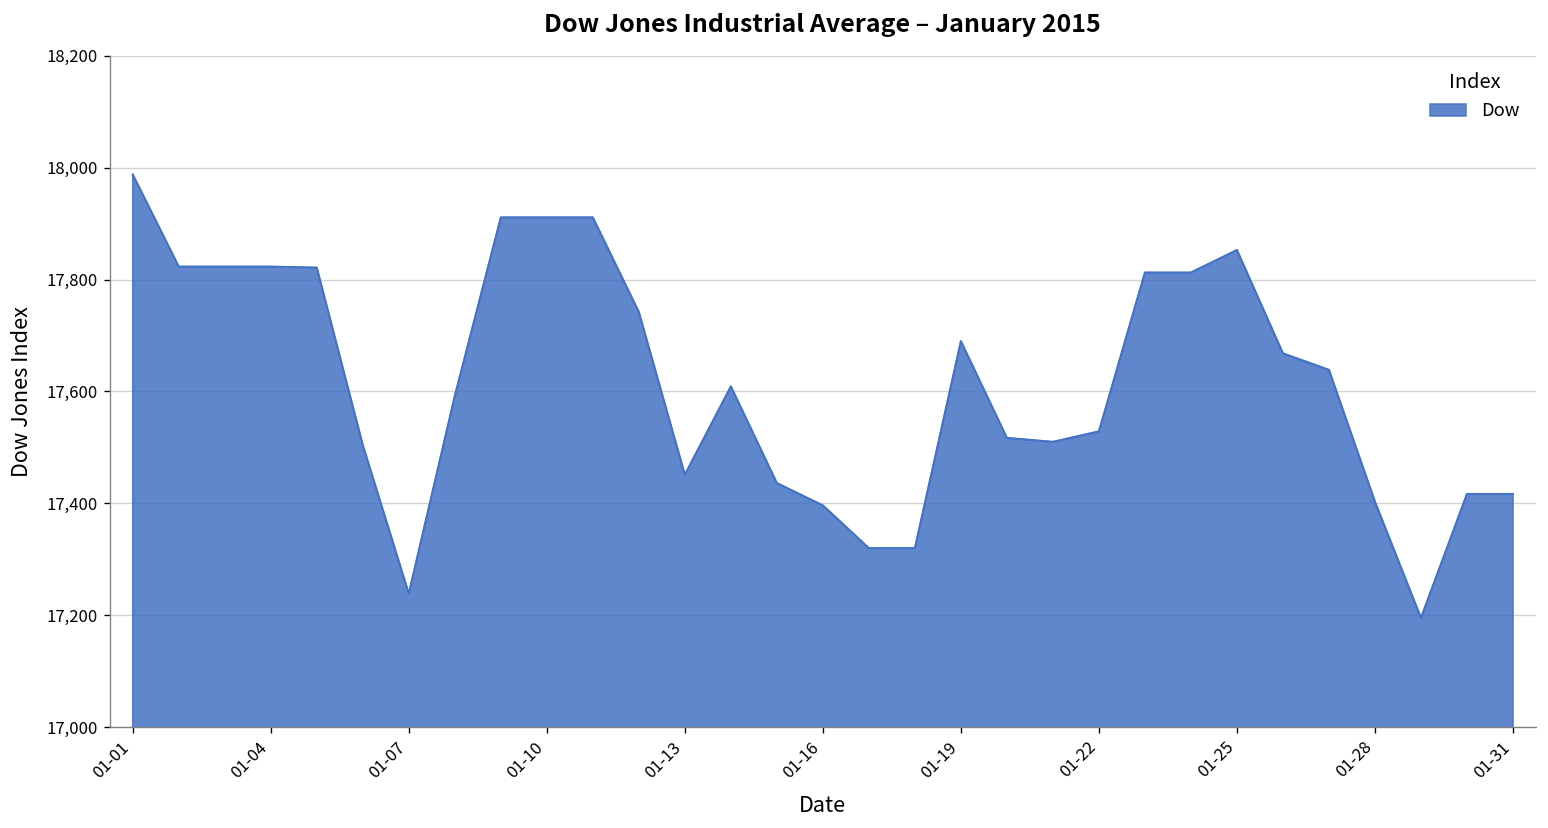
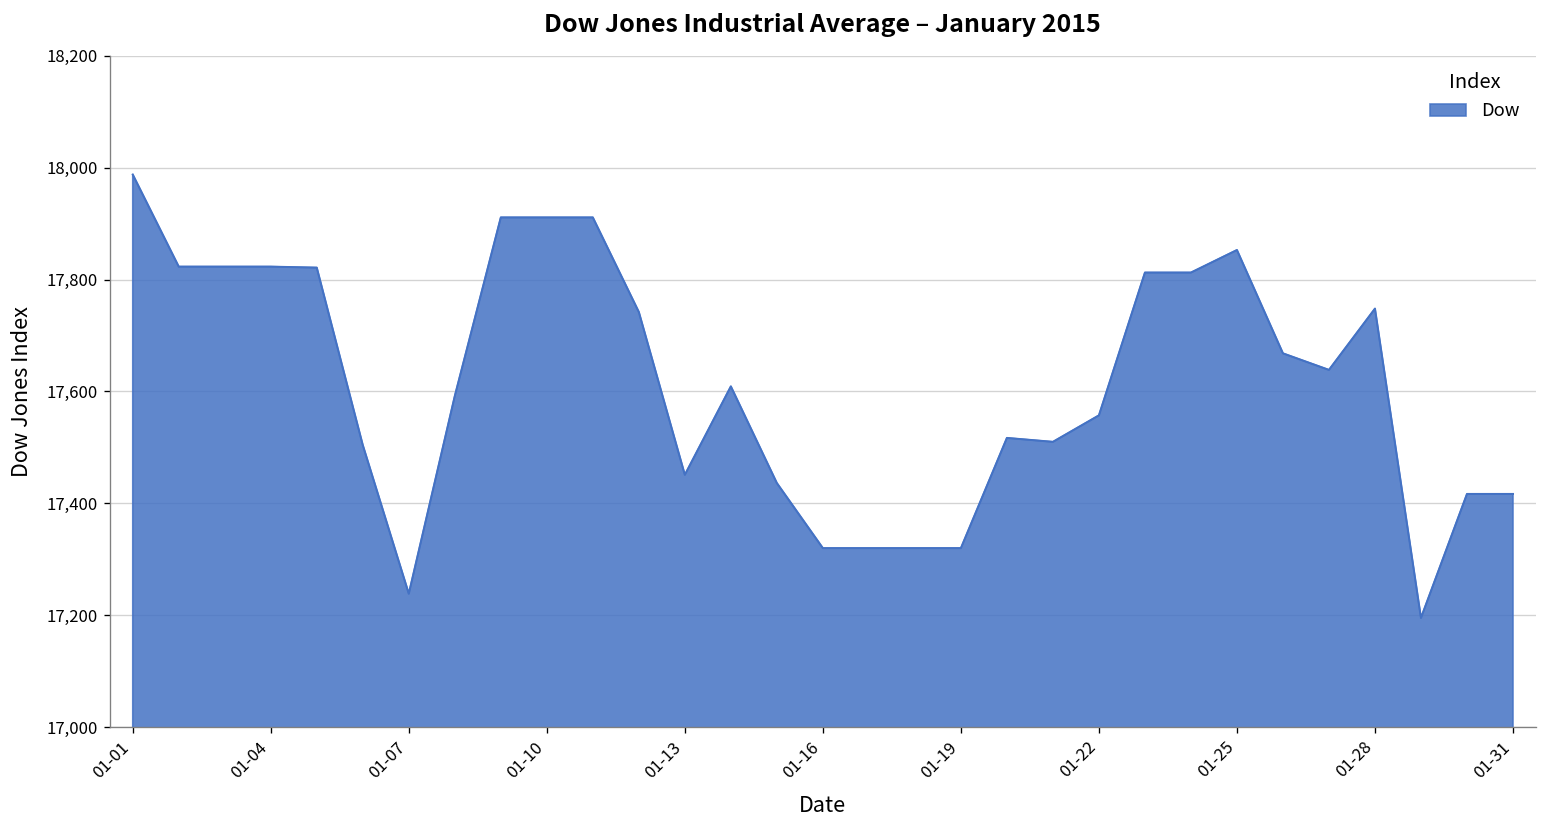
01-16: 17,400 -> 17,320
01-19: 17,690 -> 17,320
01-22: 17,530 -> 17,560
01-28: 17,400 -> 17,750
